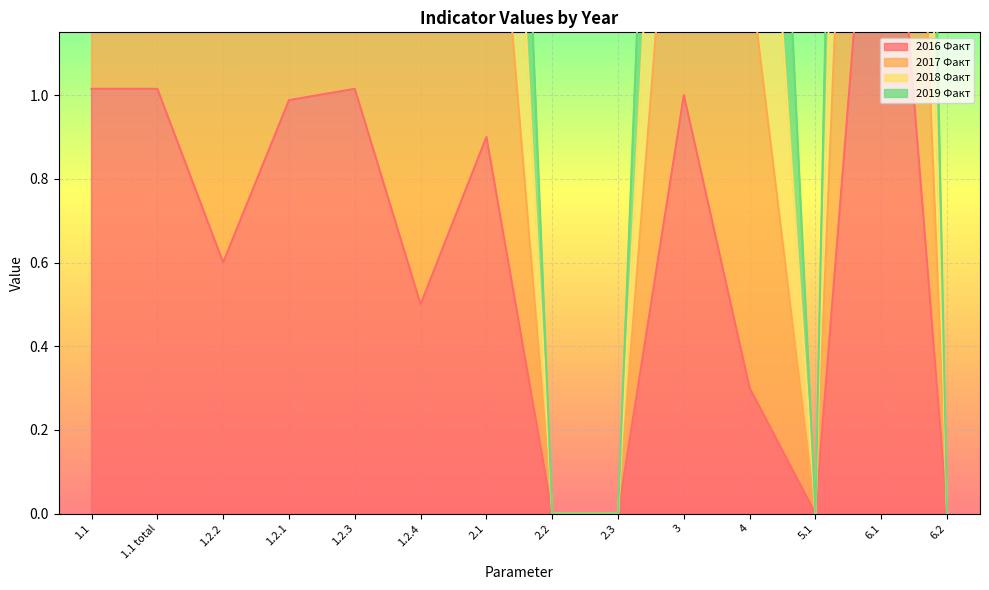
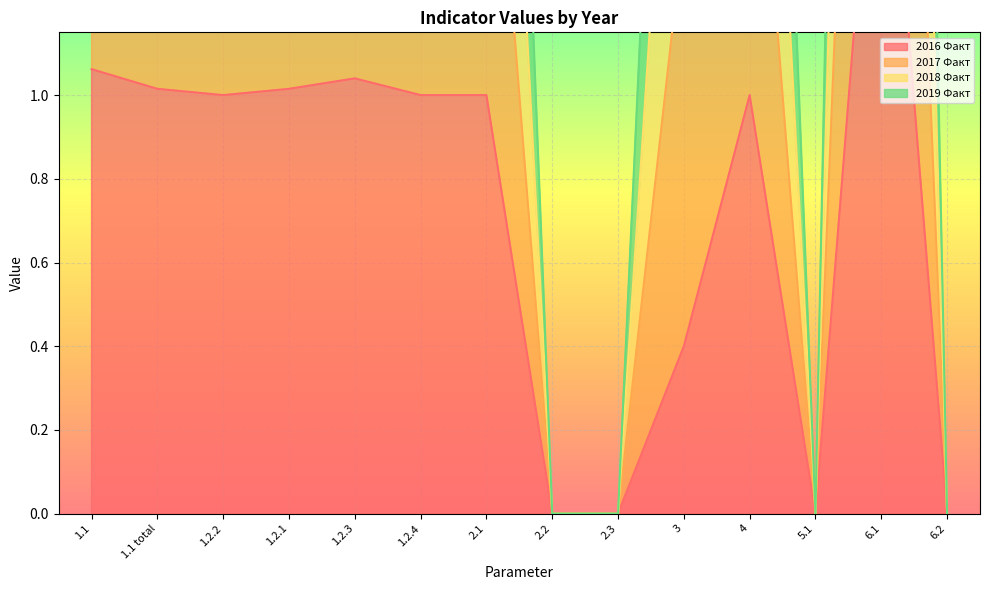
2016 Факт, 1.1: 1.02 -> 1.06
2016 Факт, 1.2.2: 0.6 -> 1.0
2016 Факт, 1.2.1: 0.99 -> 1.02
2016 Факт, 1.2.3: 1.02 -> 1.04
2016 Факт, 1.2.4: 0.5 -> 1.0
2016 Факт, 2.1: 0.9 -> 1.0
2016 Факт, 3: 1.0 -> 0.4
2016 Факт, 4: 0.3 -> 1.0
